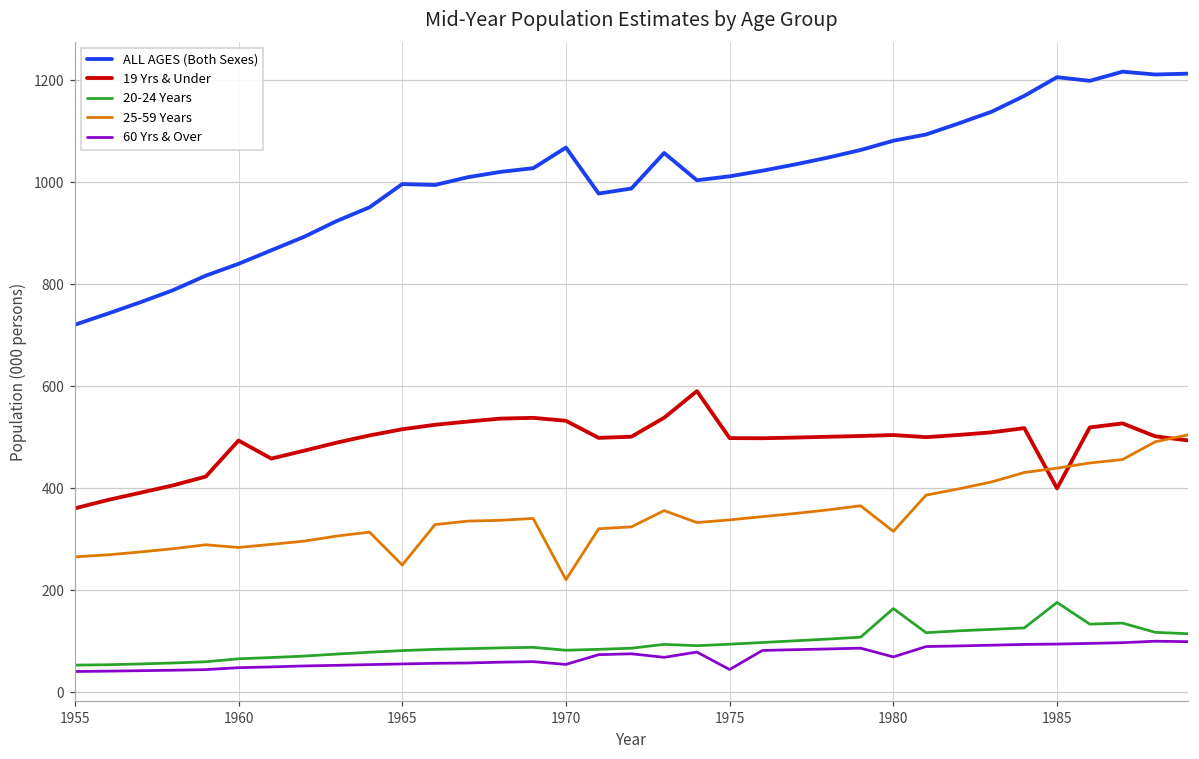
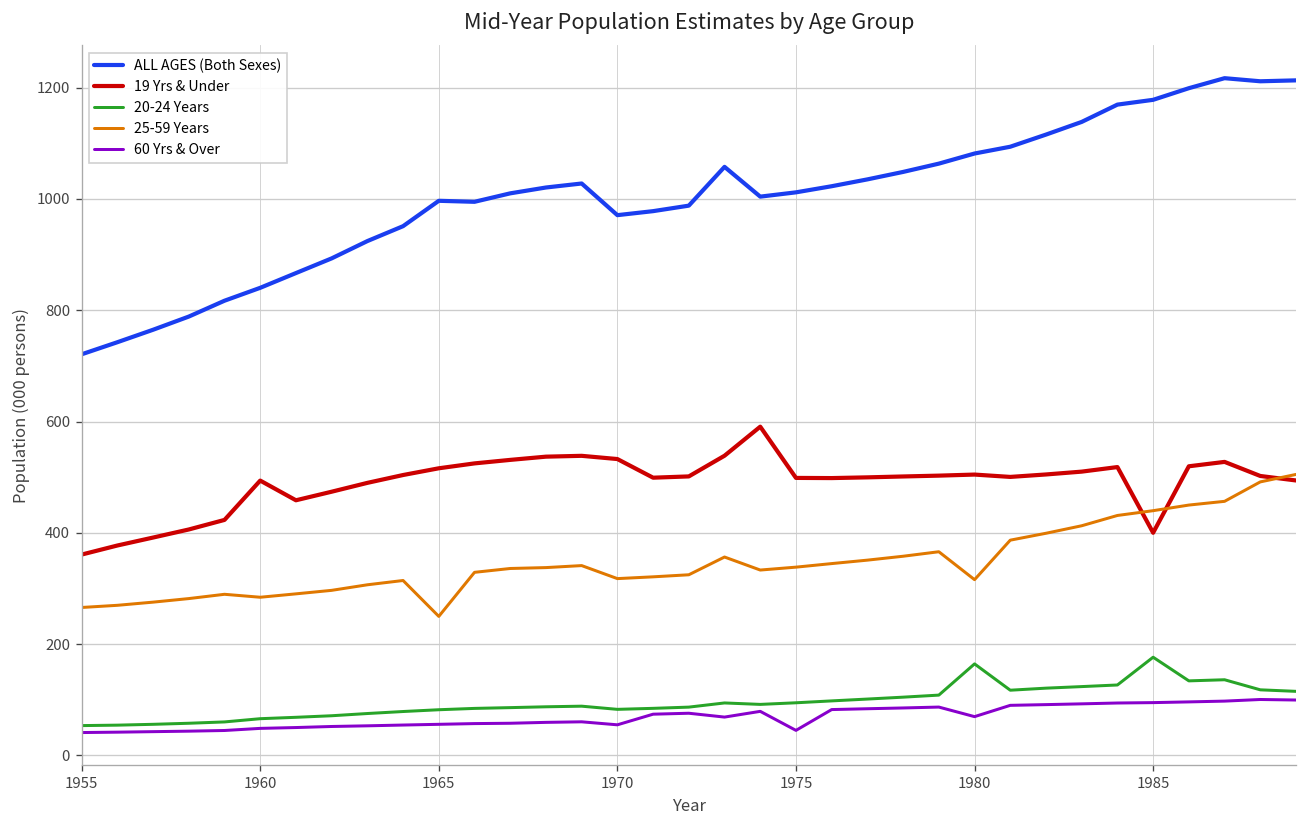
ALL AGES (Both Sexes), 1970: 1070 -> 970
25-59 Years, 1970: 220 -> 320
ALL AGES (Both Sexes), 1985: 1210 -> 1180
